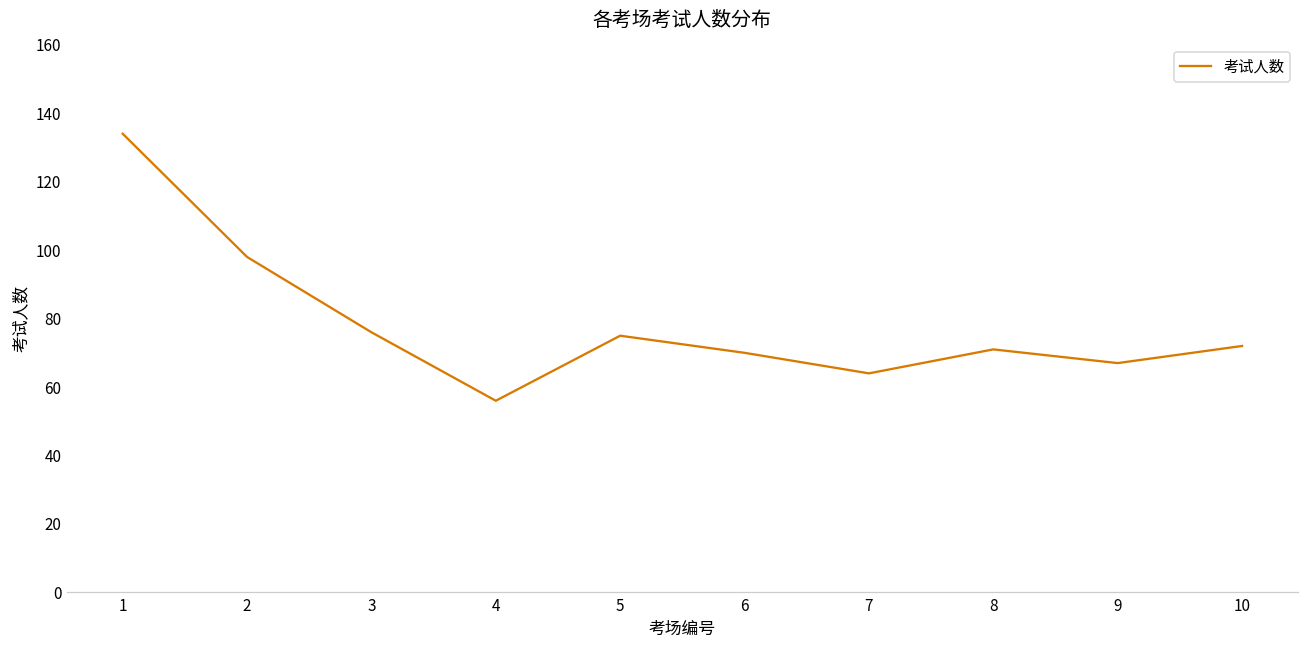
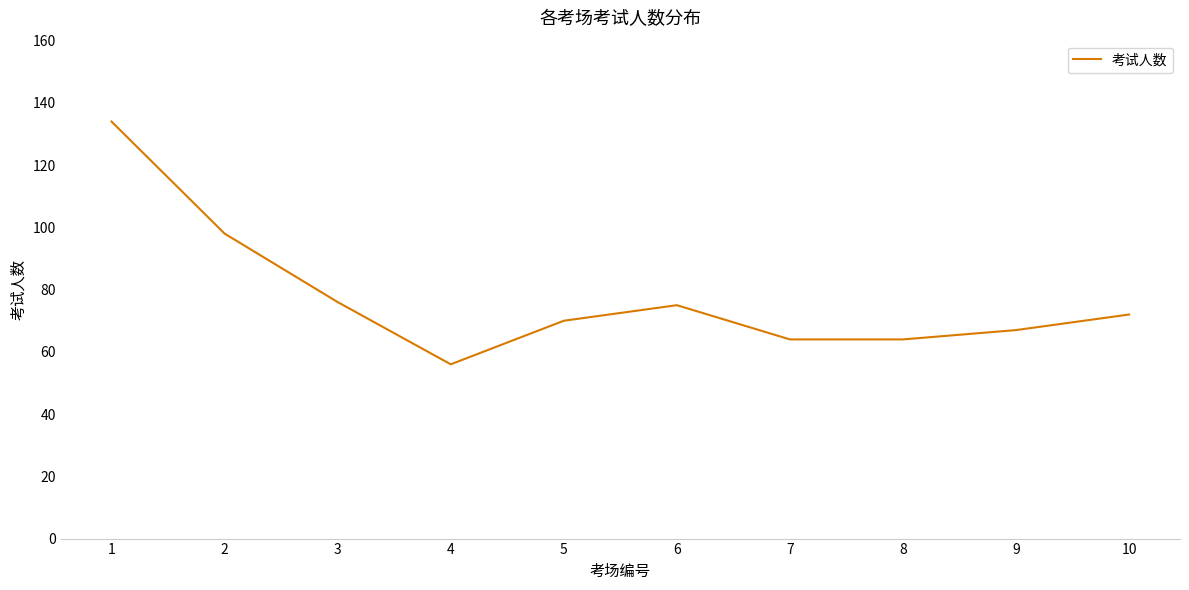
5: 75 -> 70
6: 70 -> 75
8: 71 -> 64
